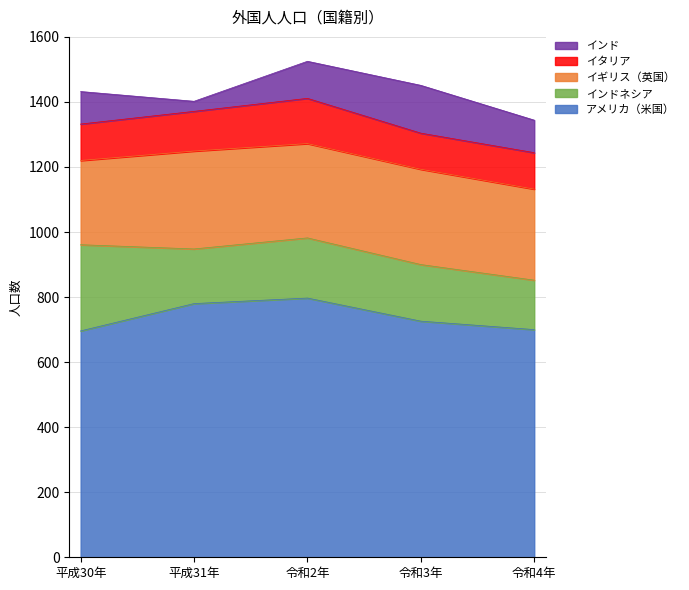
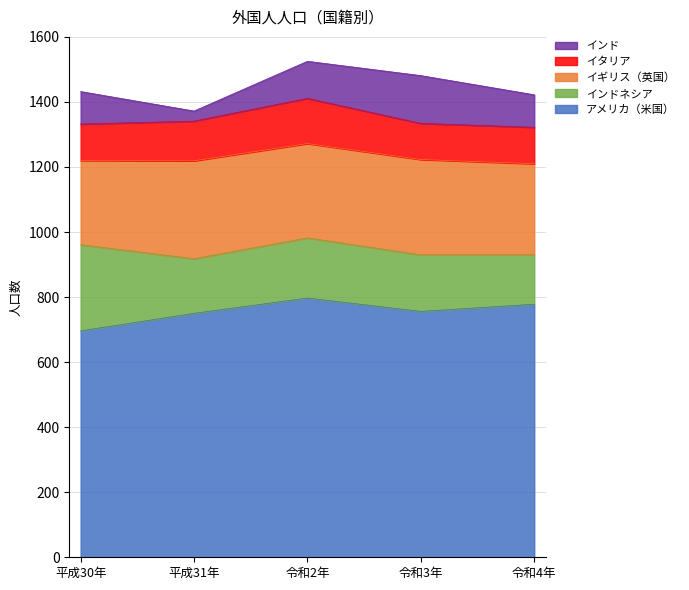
アメリカ（米国）, 平成31年: 780 -> 750
アメリカ（米国）, 令和3年: 730 -> 760
アメリカ（米国）, 令和4年: 700 -> 780
